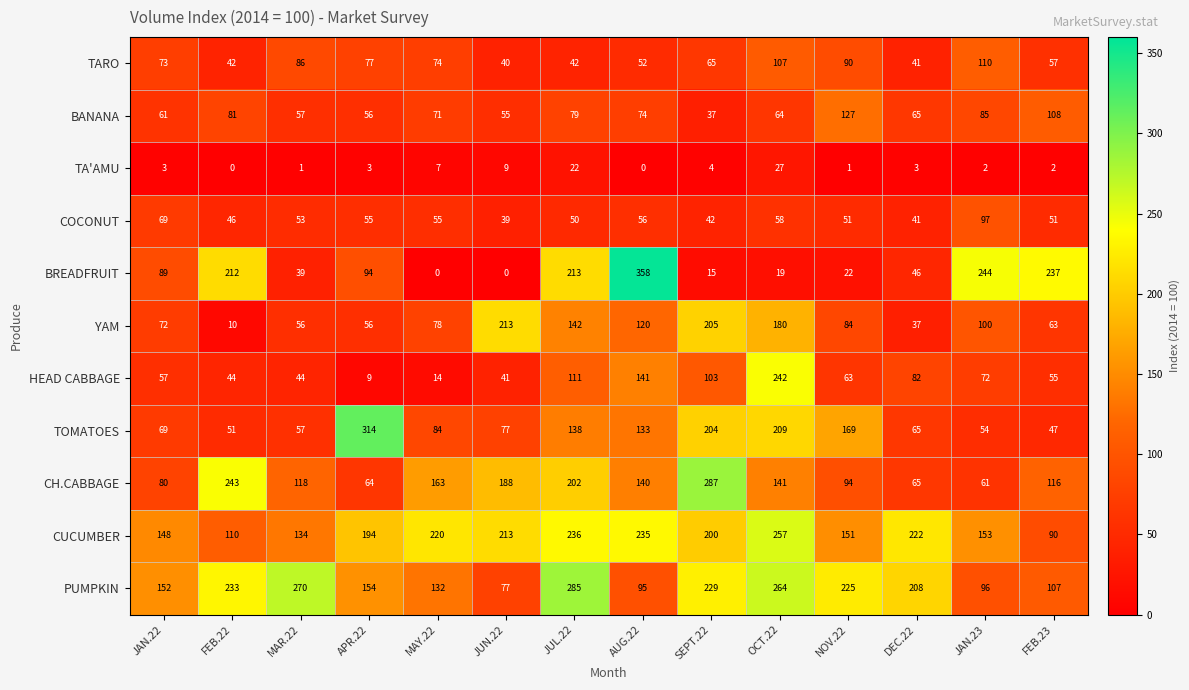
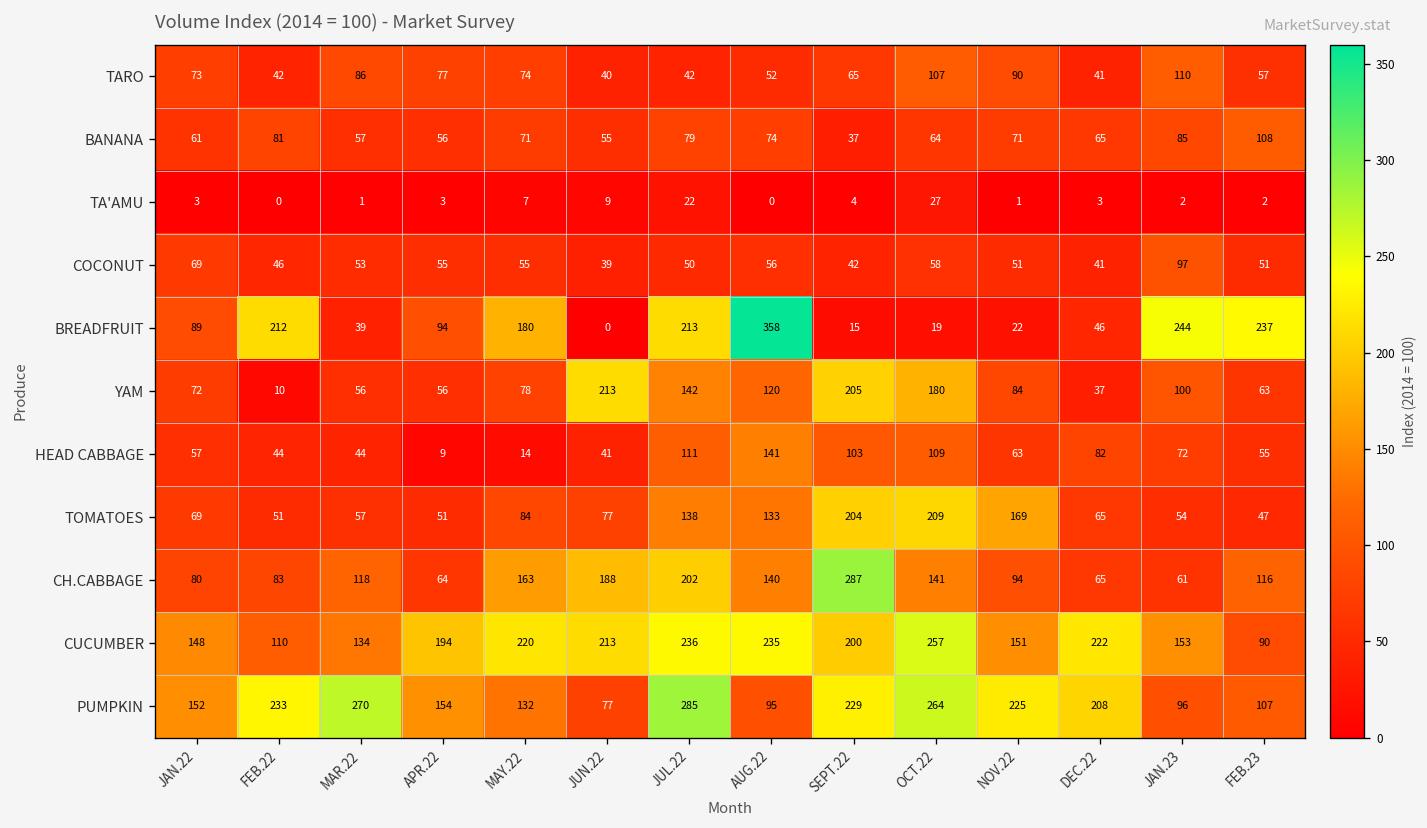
BANANA, NOV.22: 127 -> 71
BREADFRUIT, MAY.22: 0 -> 180
HEAD CABBAGE, OCT.22: 242 -> 109
TOMATOES, APR.22: 314 -> 51
CH.CABBAGE, FEB.22: 243 -> 83
